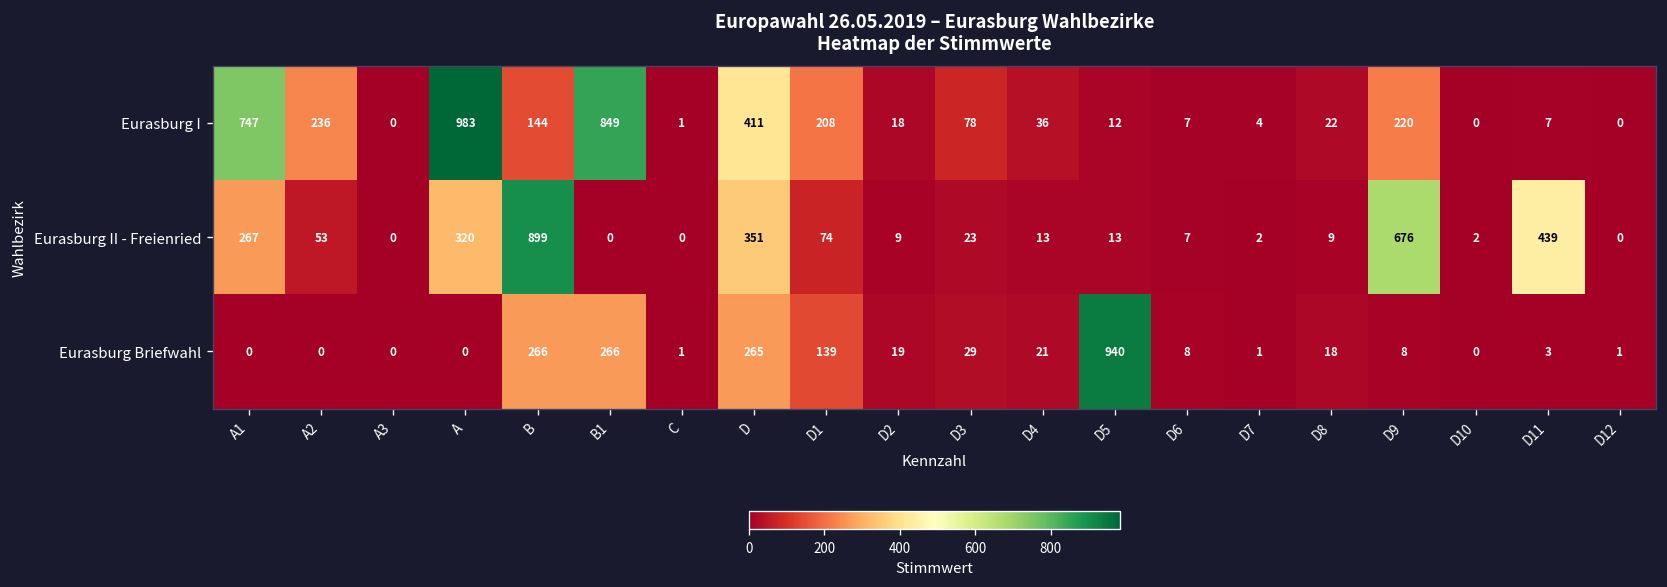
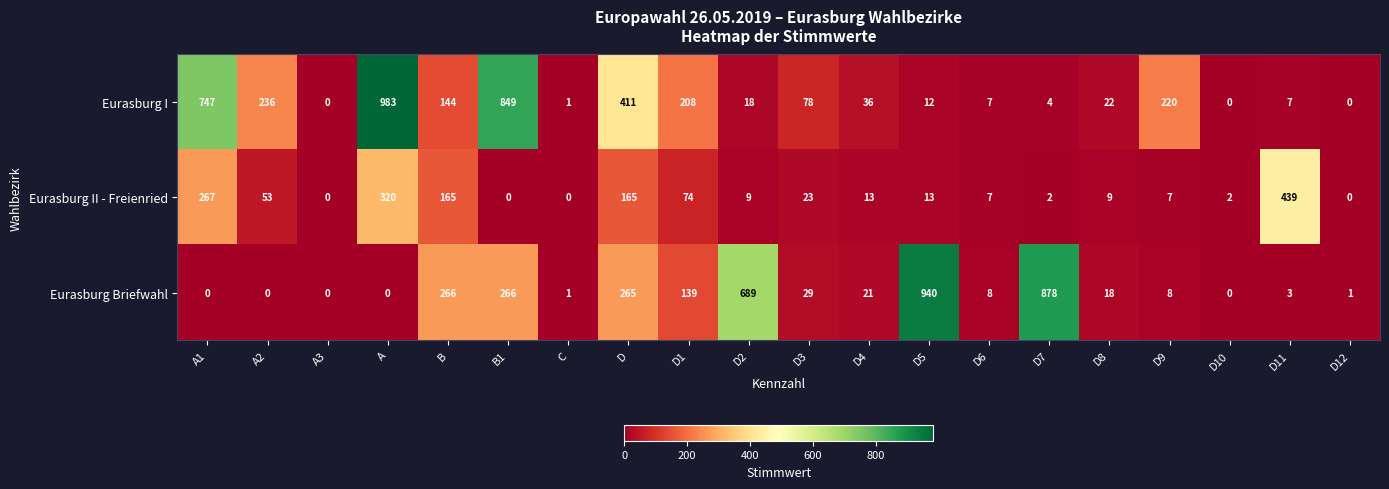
Eurasburg II - Freienried, B: 899 -> 165
Eurasburg II - Freienried, D: 351 -> 165
Eurasburg II - Freienried, D9: 676 -> 7
Eurasburg Briefwahl, D2: 19 -> 689
Eurasburg Briefwahl, D7: 1 -> 878
